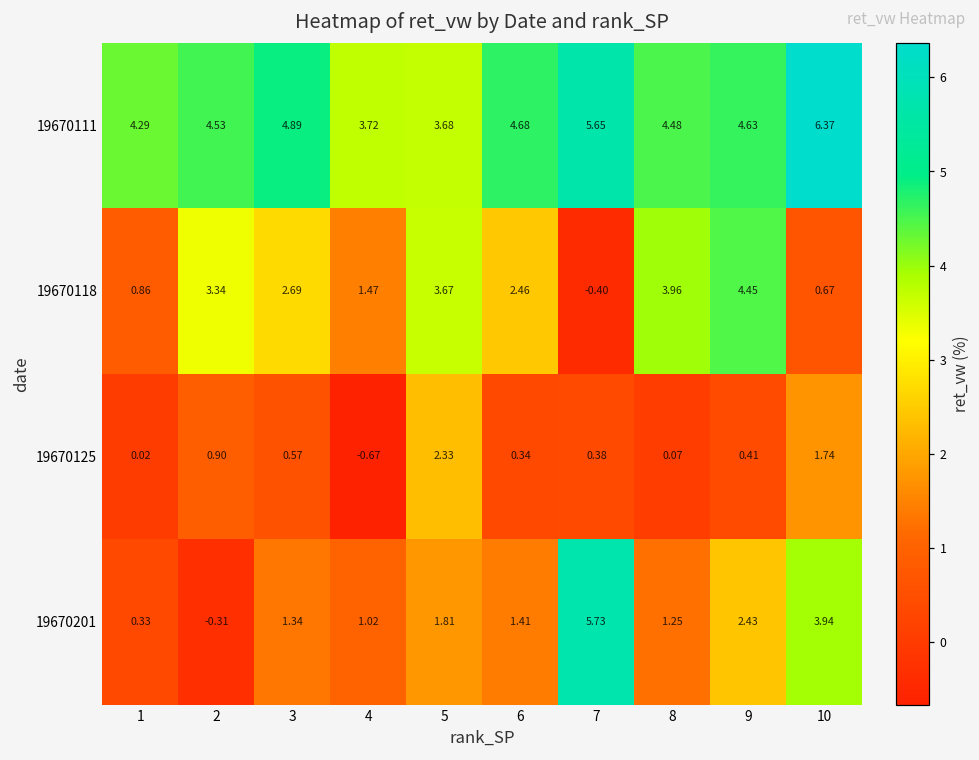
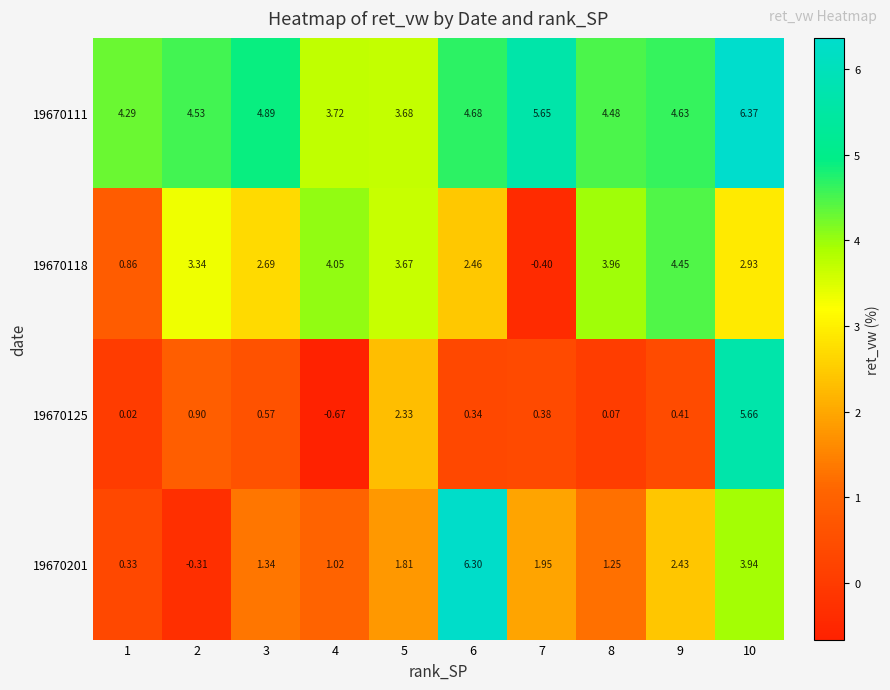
19670118, 4: 1.47 -> 4.05
19670118, 10: 0.67 -> 2.93
19670125, 10: 1.74 -> 5.66
19670201, 6: 1.41 -> 6.30
19670201, 7: 5.73 -> 1.95
